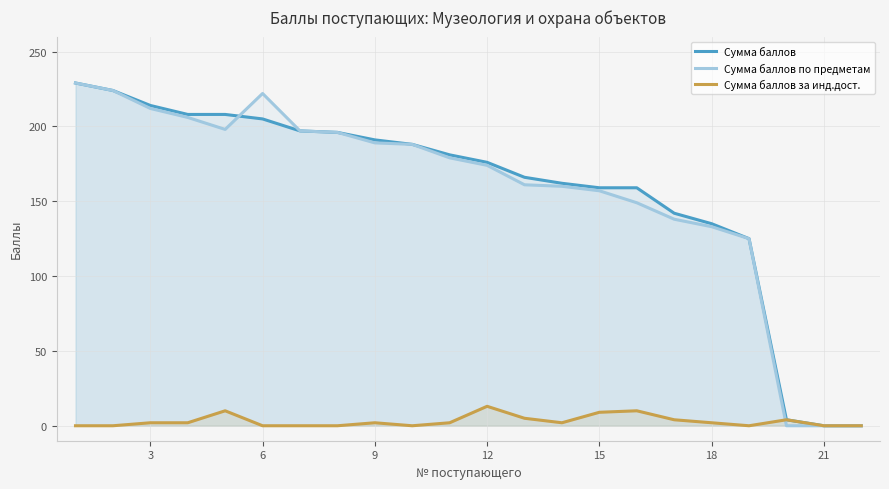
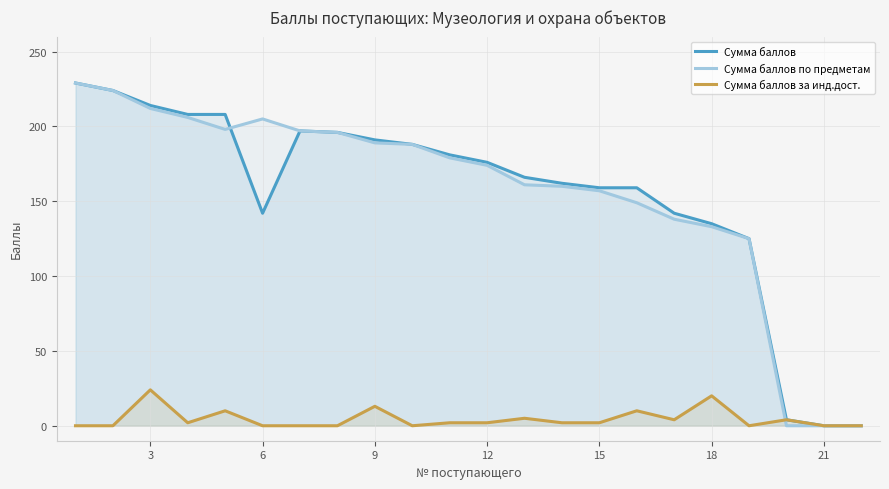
Сумма баллов за инд.дост., 3: 2 -> 24
Сумма баллов, 6: 205 -> 142
Сумма баллов по предметам, 6: 222 -> 205
Сумма баллов за инд.дост., 9: 2 -> 13
Сумма баллов за инд.дост., 12: 13 -> 2
Сумма баллов за инд.дост., 15: 9 -> 2
Сумма баллов за инд.дост., 18: 2 -> 20
